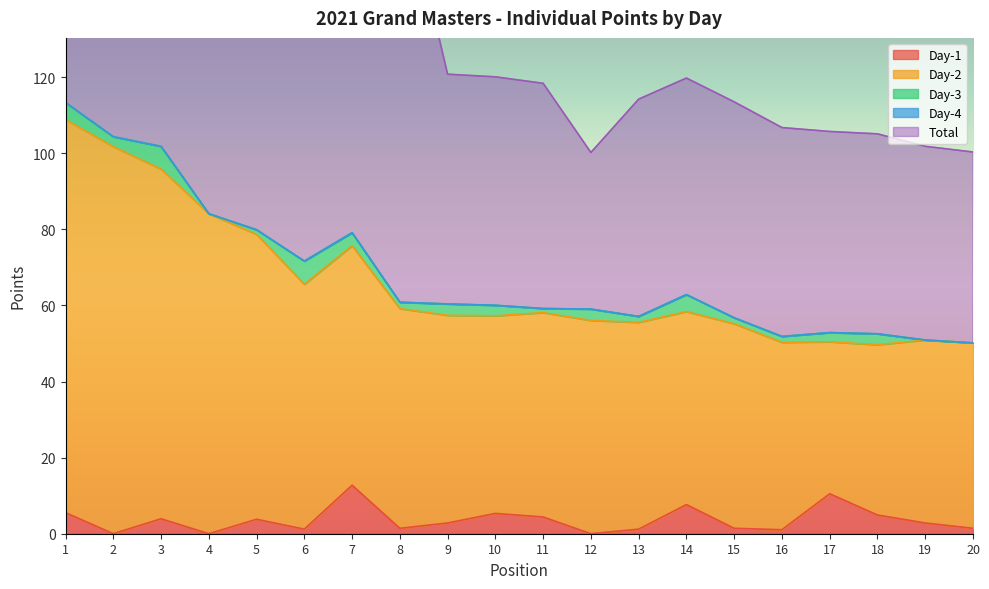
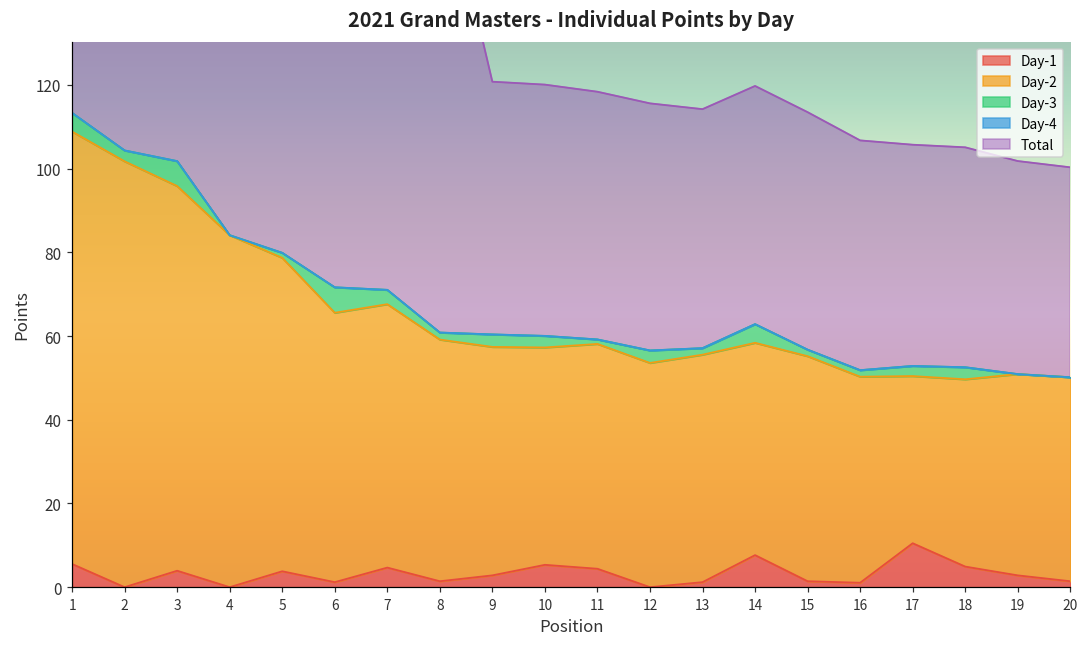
Day-1, 7: 13 -> 5
Day-2, 12: 56 -> 54
Total, 12: 41 -> 59
